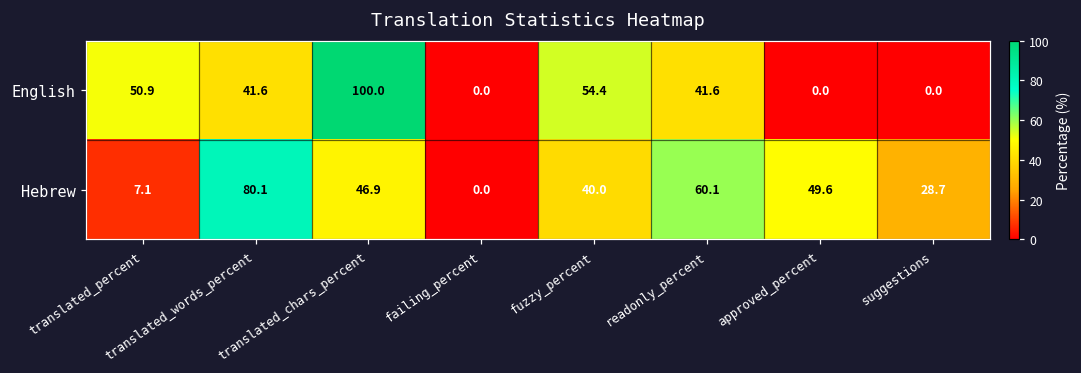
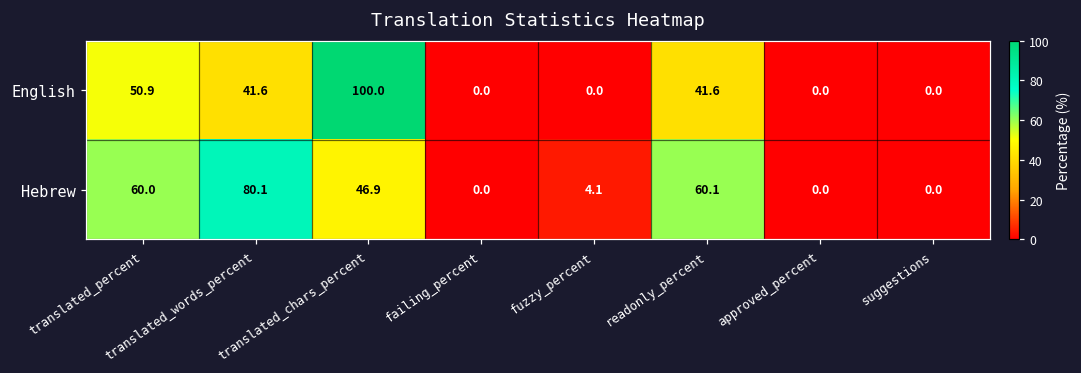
English, fuzzy_percent: 54.4 -> 0.0
Hebrew, translated_percent: 7.1 -> 60.0
Hebrew, fuzzy_percent: 40.0 -> 4.1
Hebrew, approved_percent: 49.6 -> 0.0
Hebrew, suggestions: 28.7 -> 0.0
